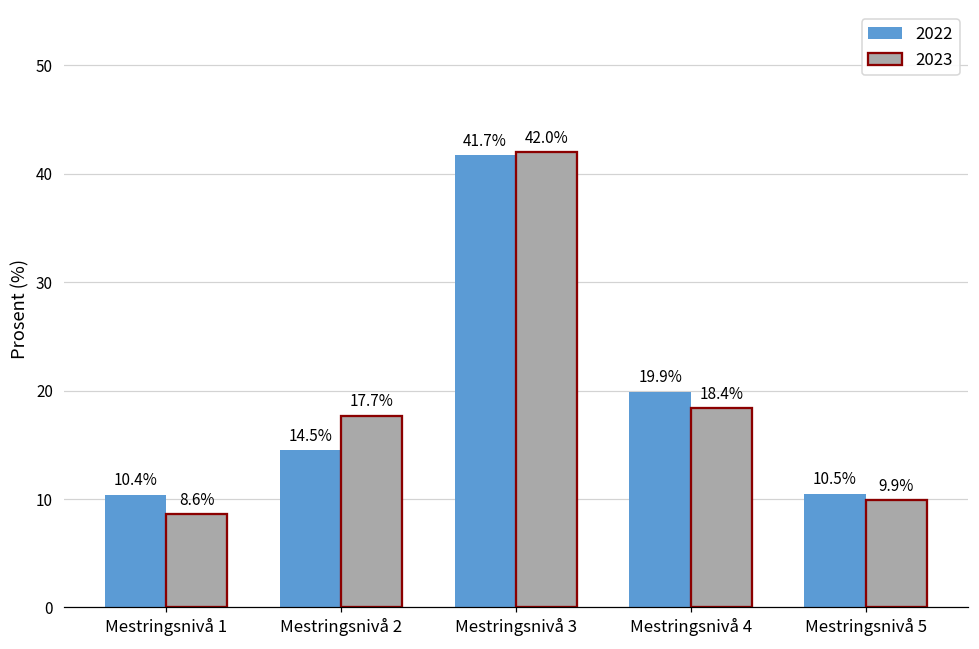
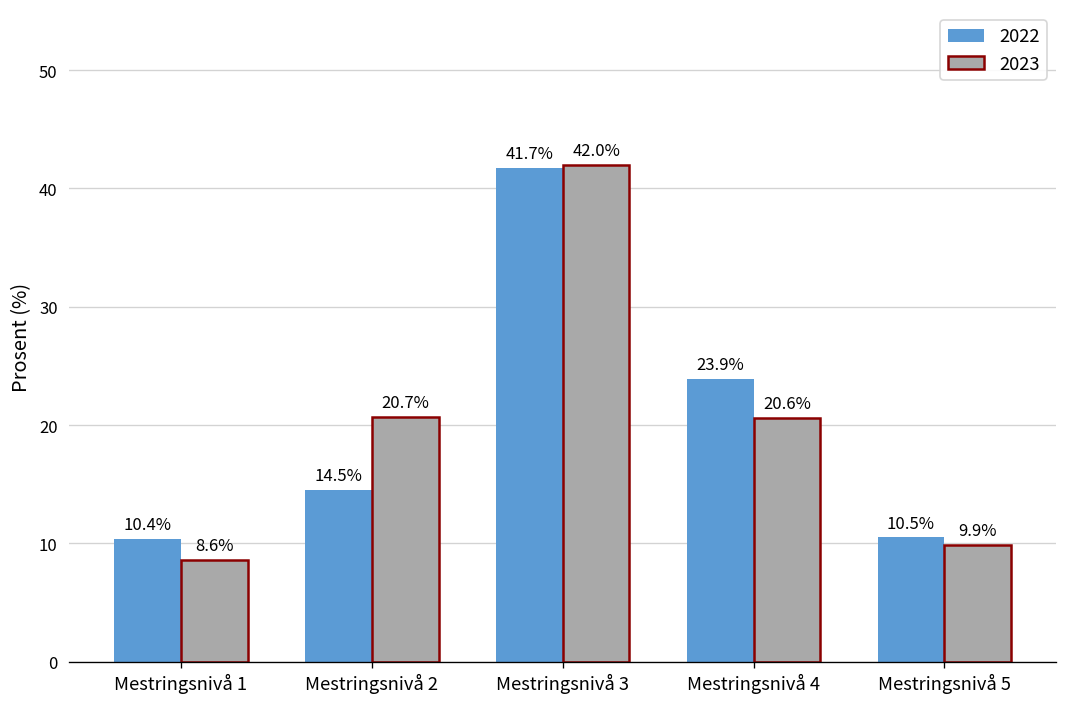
2023, Mestringsnivå 2: 17.7% -> 20.7%
2022, Mestringsnivå 4: 19.9% -> 23.9%
2023, Mestringsnivå 4: 18.4% -> 20.6%
